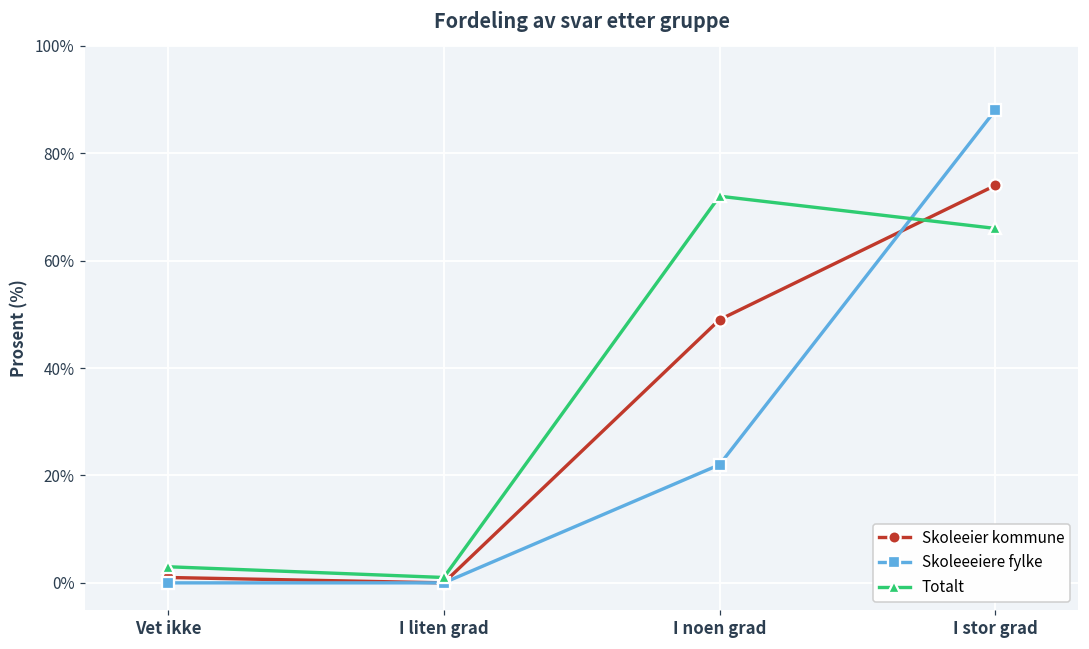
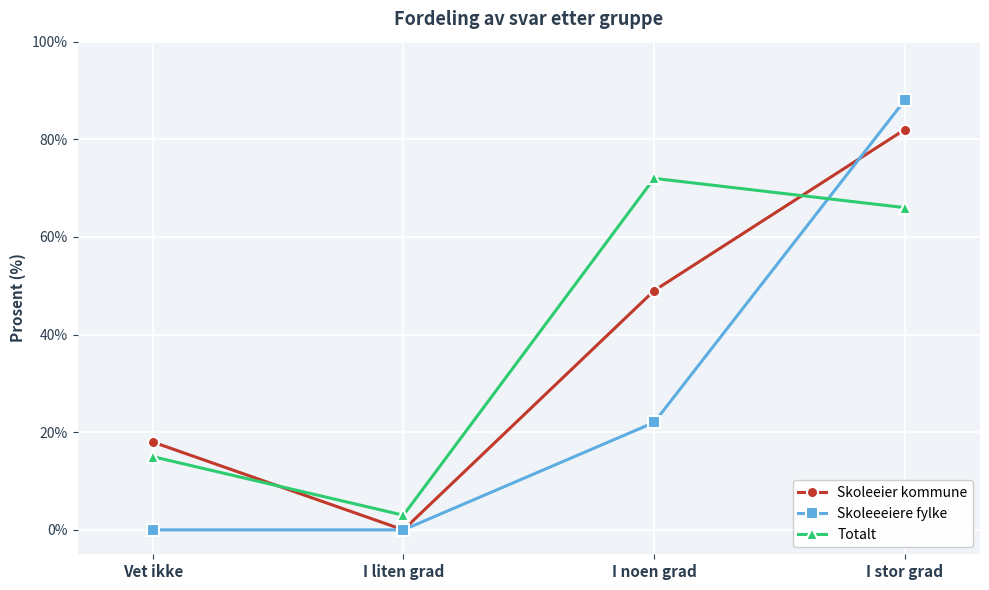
Skoleeier kommune, Vet ikke: 1% -> 18%
Totalt, Vet ikke: 3% -> 15%
Totalt, I liten grad: 1% -> 3%
Skoleeier kommune, I stor grad: 74% -> 82%
